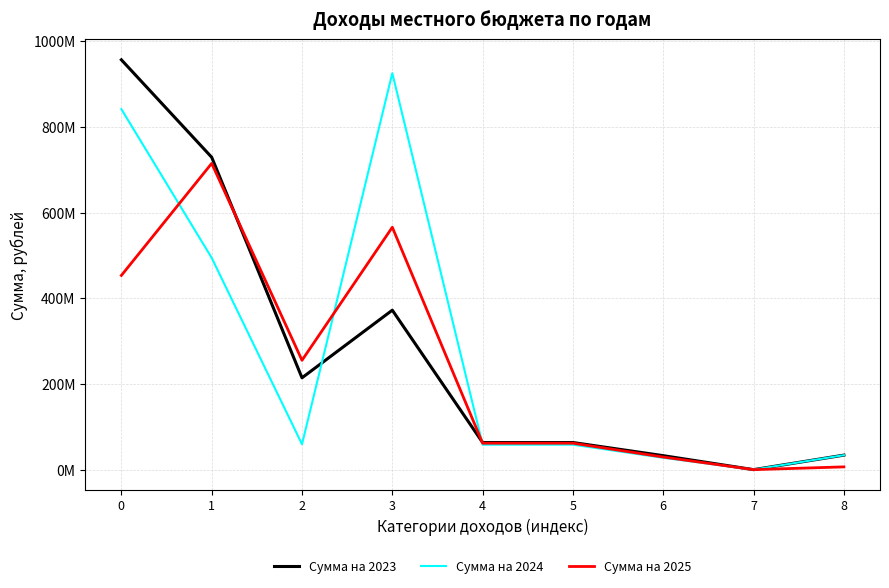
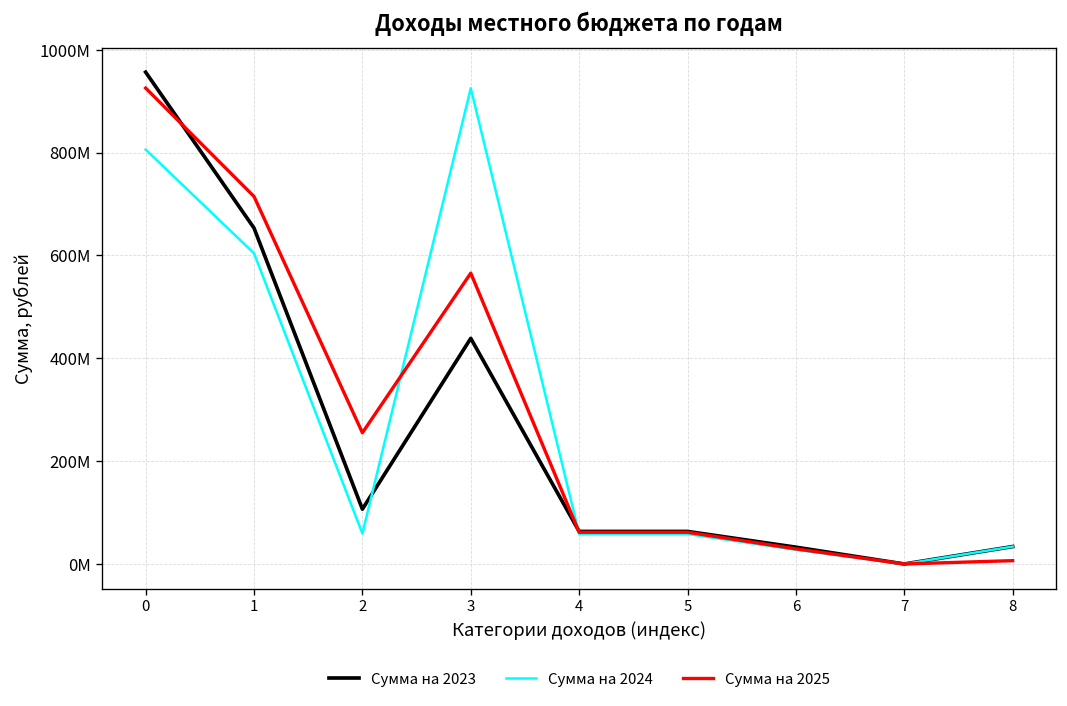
Сумма на 2024, 0: 840М -> 810М
Сумма на 2025, 0: 450М -> 930М
Сумма на 2023, 1: 730М -> 650М
Сумма на 2024, 1: 490М -> 600М
Сумма на 2023, 2: 210М -> 110М
Сумма на 2023, 3: 370М -> 440М
